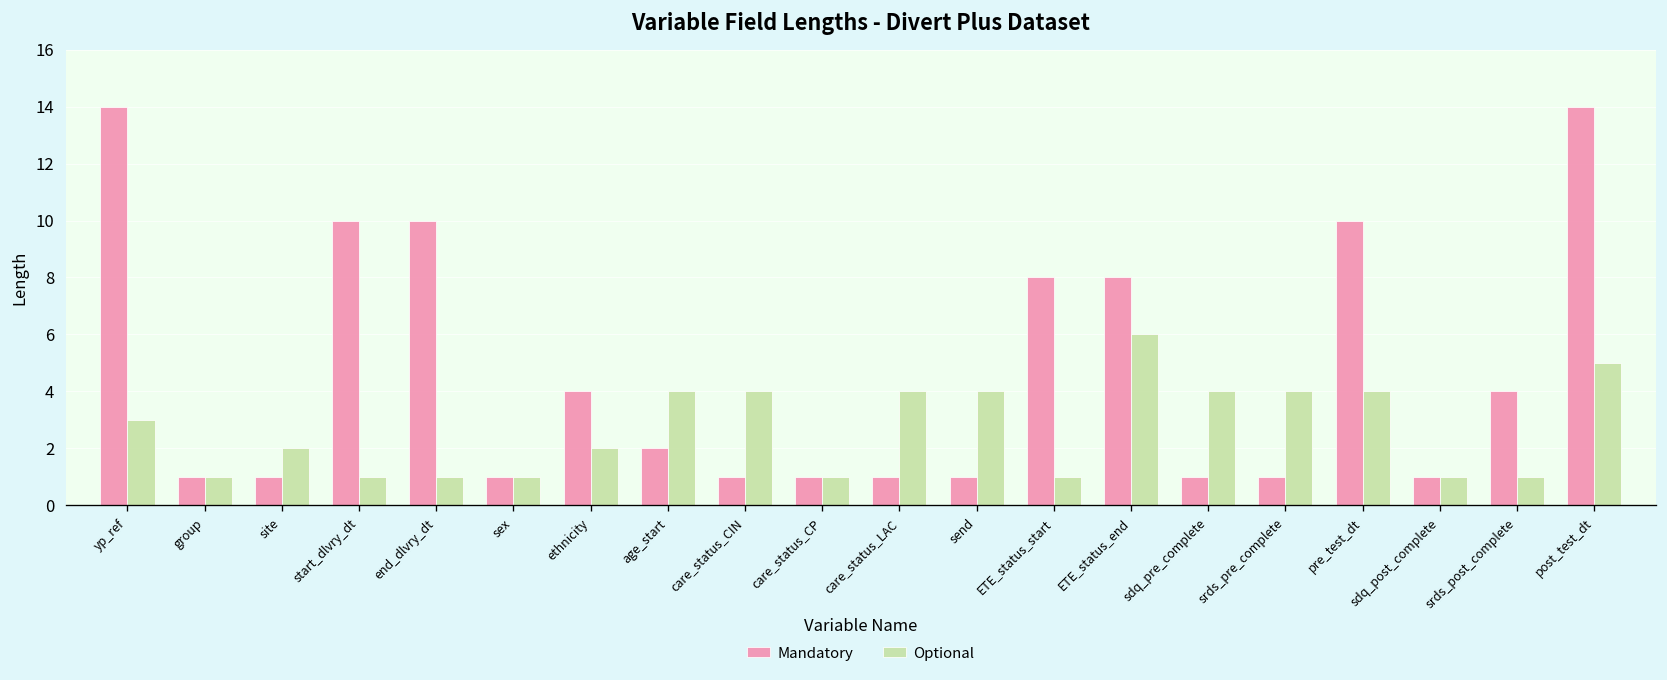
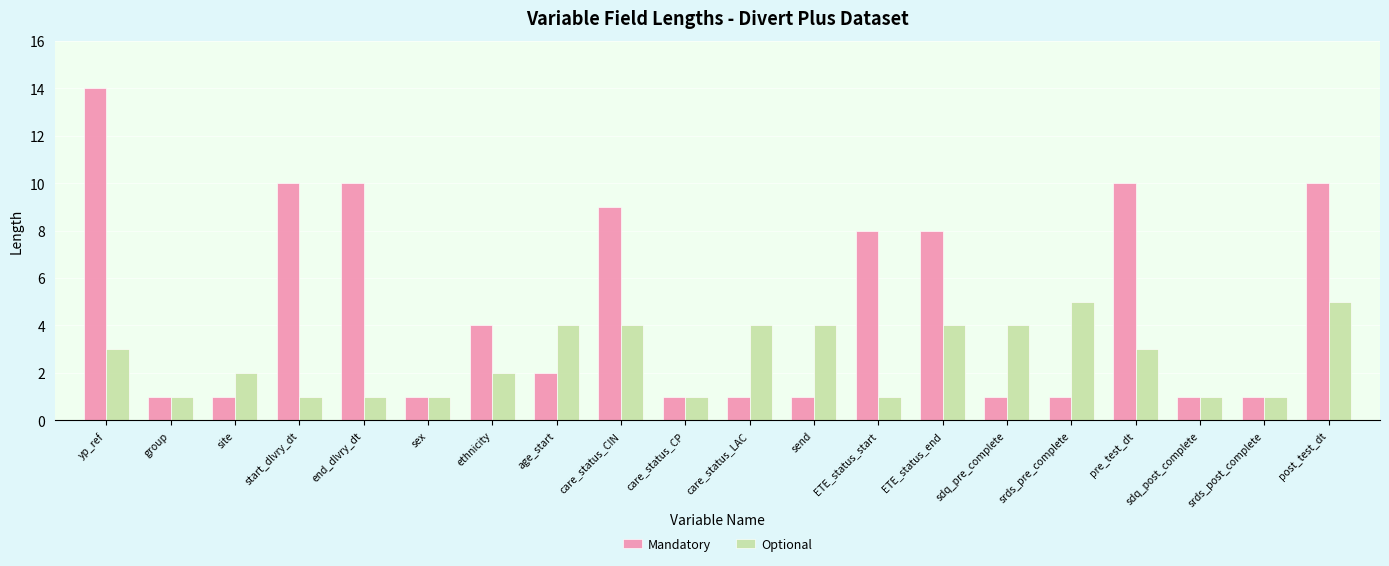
Mandatory, care_status_CIN: 1 -> 9
Optional, ETE_status_end: 6 -> 4
Optional, srds_pre_complete: 4 -> 5
Optional, pre_test_dt: 4 -> 3
Mandatory, srds_post_complete: 4 -> 1
Mandatory, post_test_dt: 14 -> 10
